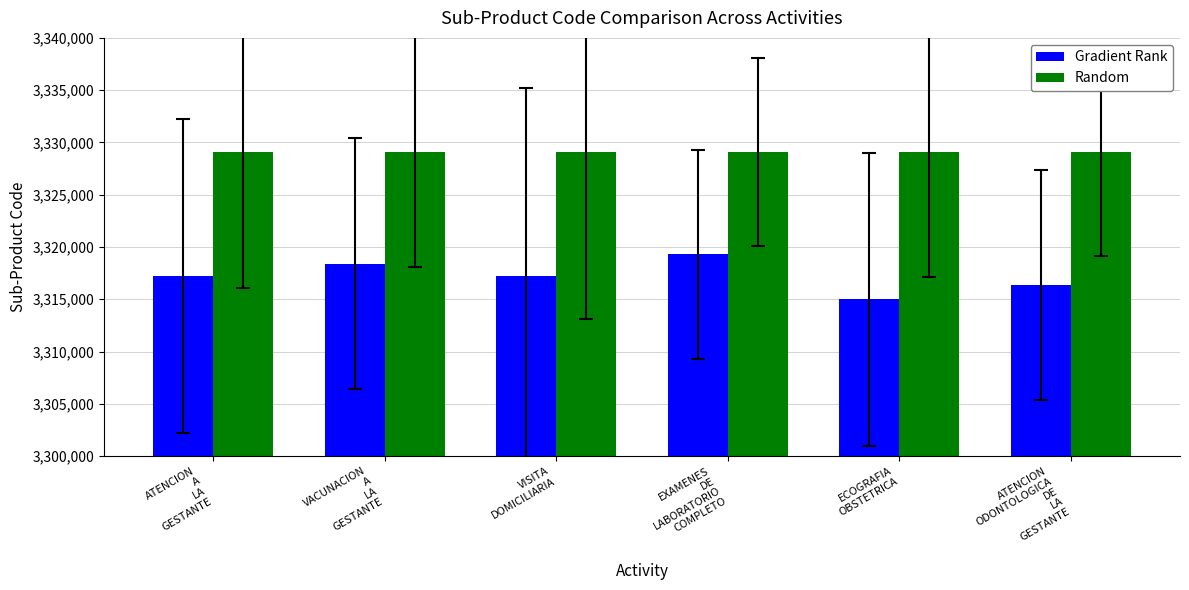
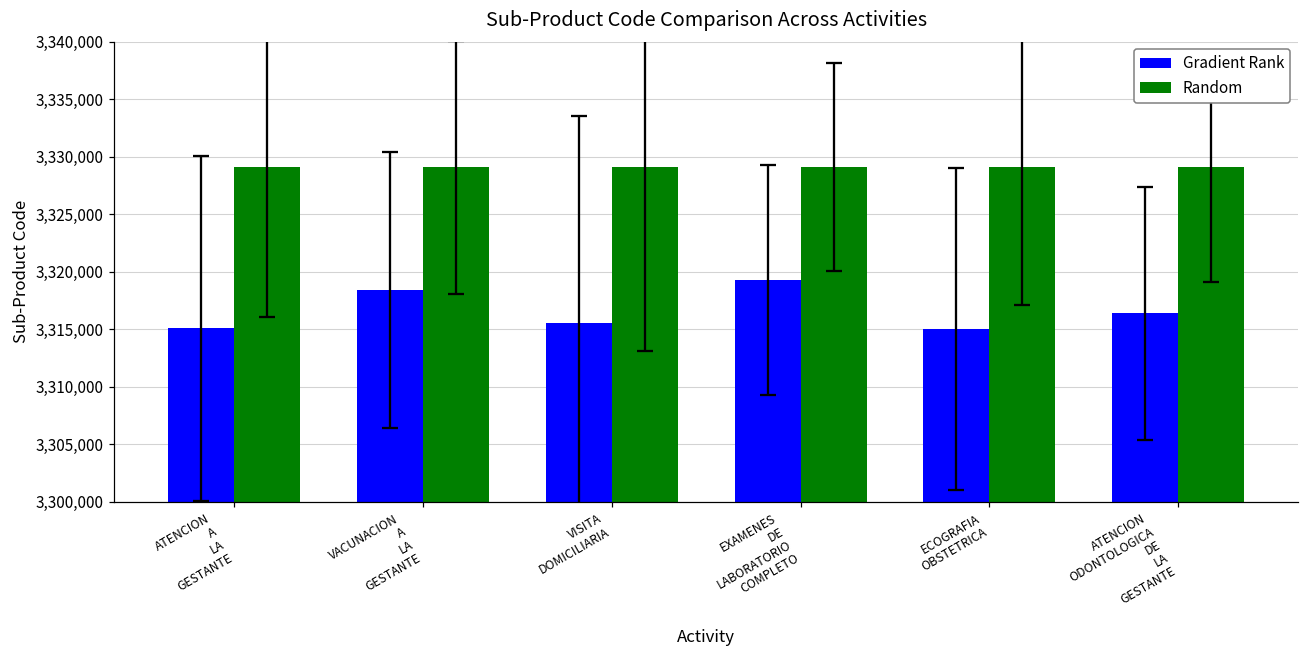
Gradient Rank, ATENCION A LA GESTANTE: 3,317,200 -> 3,315,100
Gradient Rank, VISITA DOMICILIARIA: 3,317,200 -> 3,315,500
